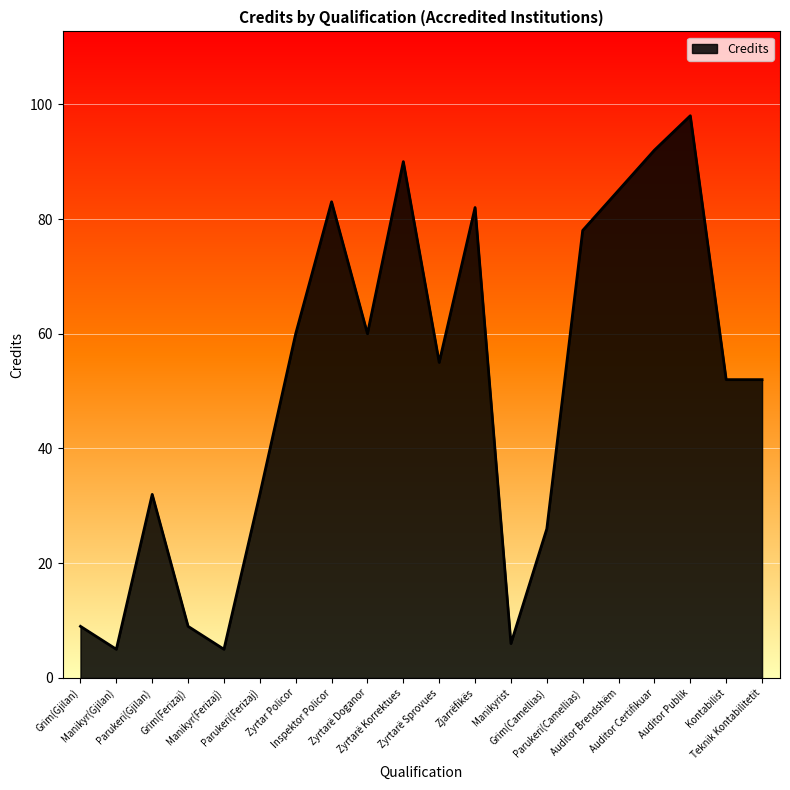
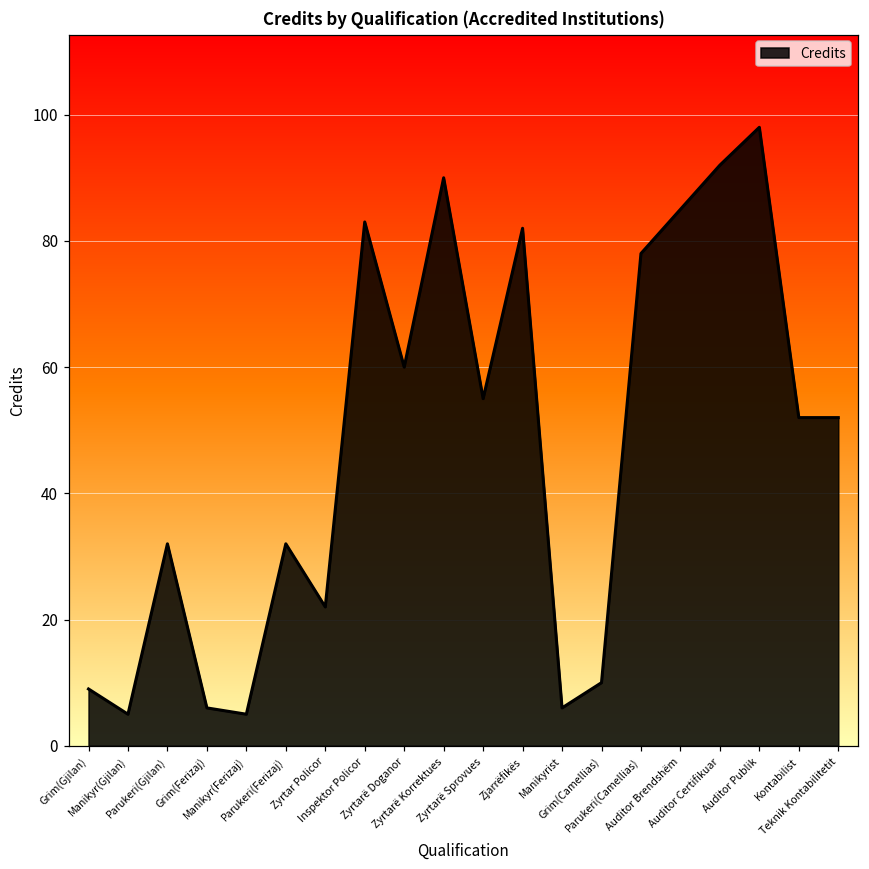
Grim(Ferizaj): 9 -> 6
Zyrtar Policor: 60 -> 22
Grim(Camellias): 26 -> 10
